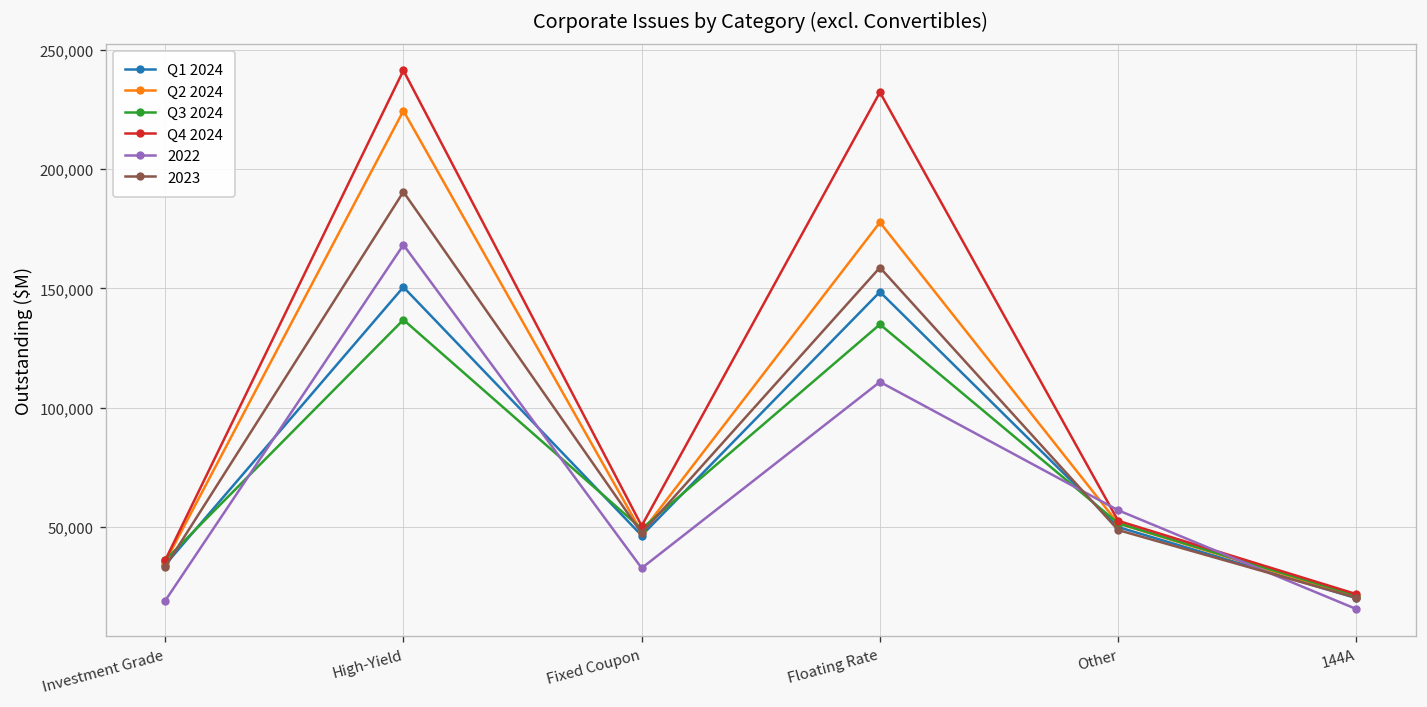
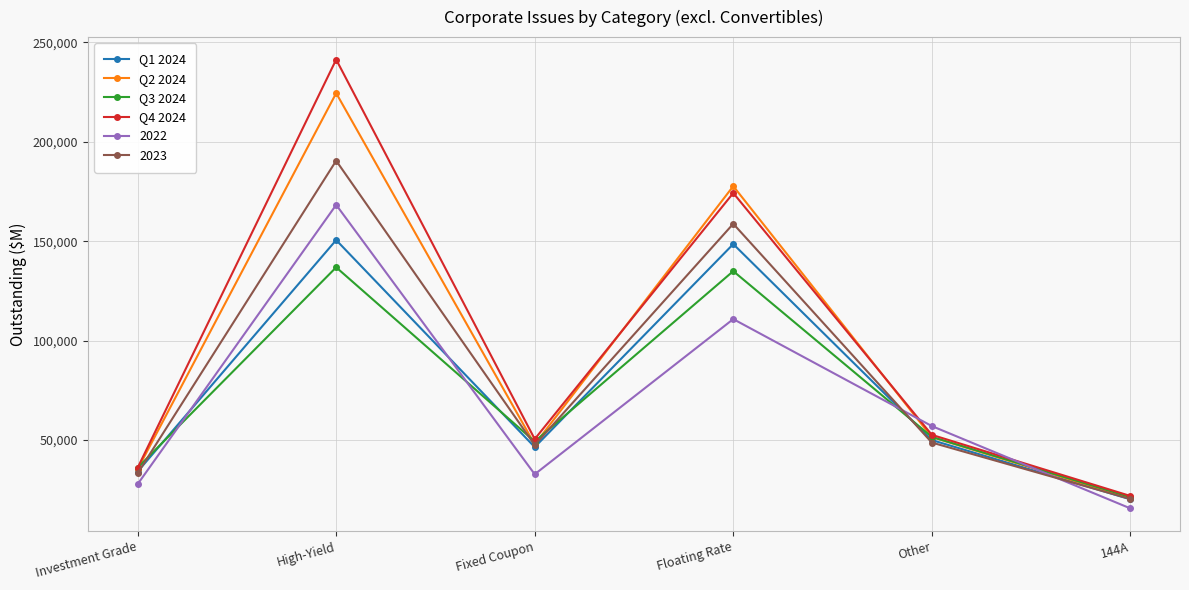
2022, Investment Grade: 19,000 -> 28,000
Q4 2024, Floating Rate: 232,000 -> 174,000
